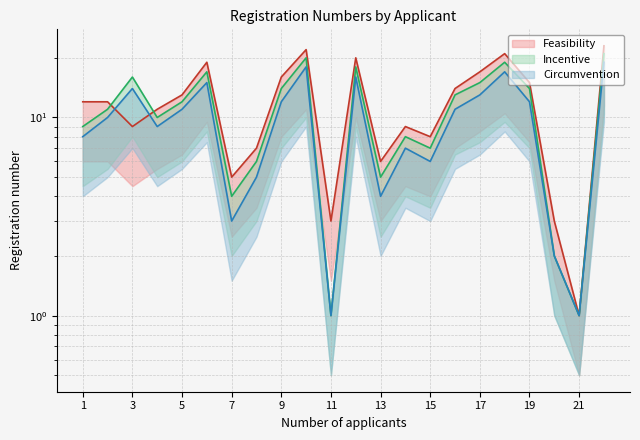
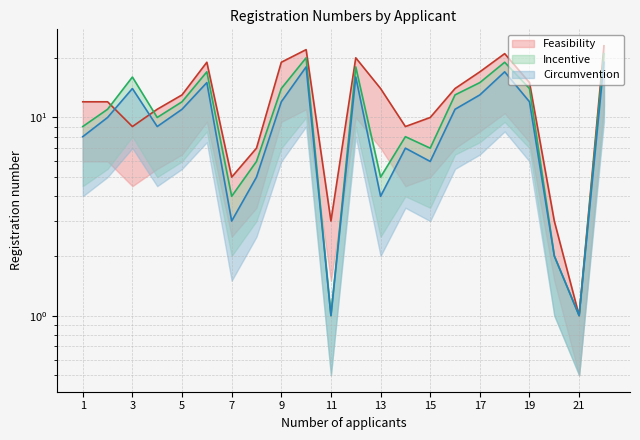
Feasibility, 9: 16 -> 19
Feasibility, 13: 6 -> 14
Feasibility, 15: 8 -> 10
